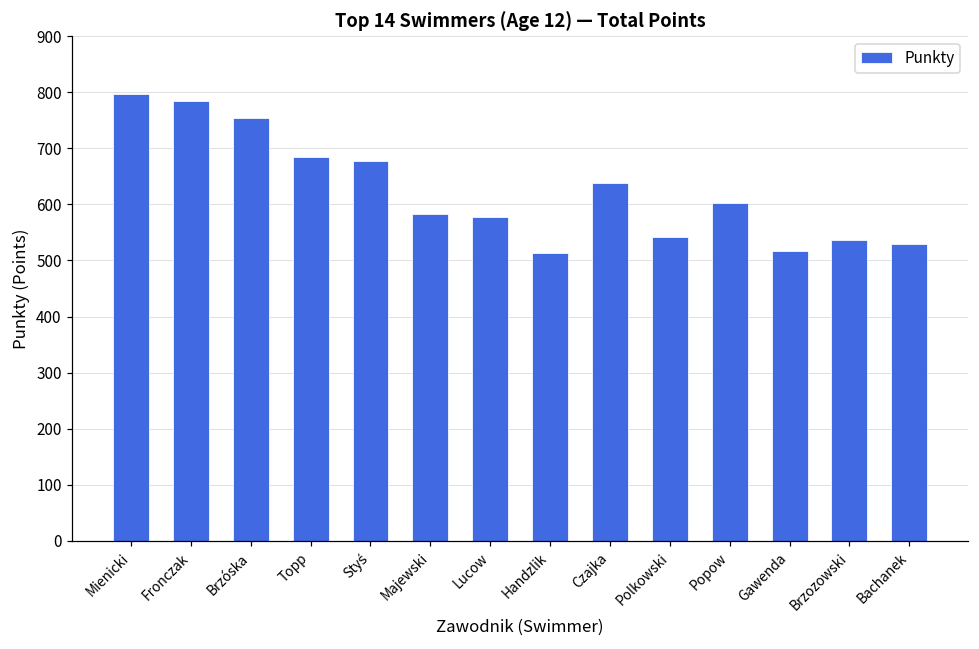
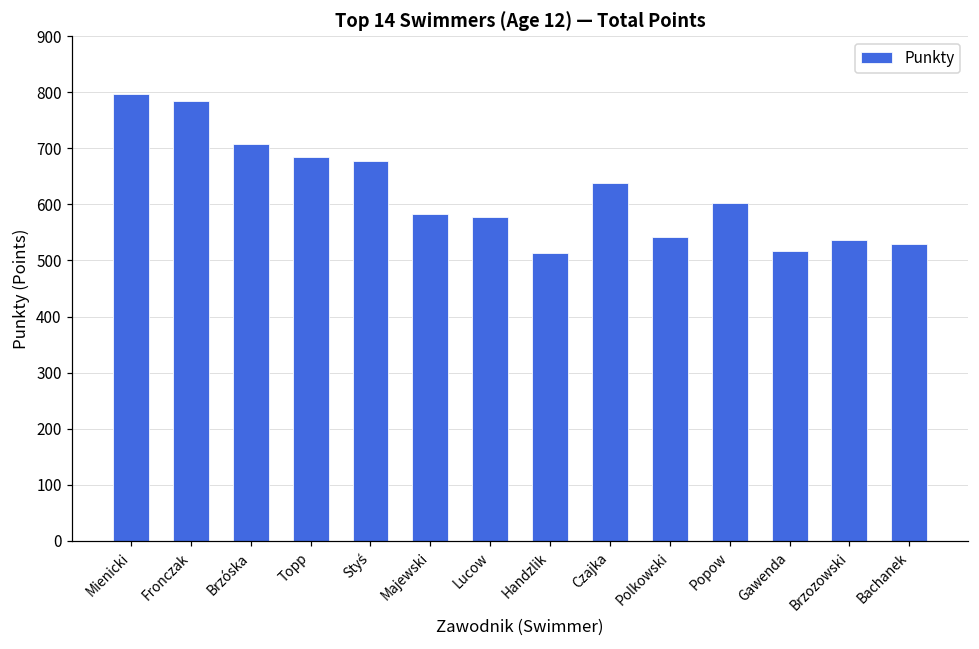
Brzóska: 750 -> 710
